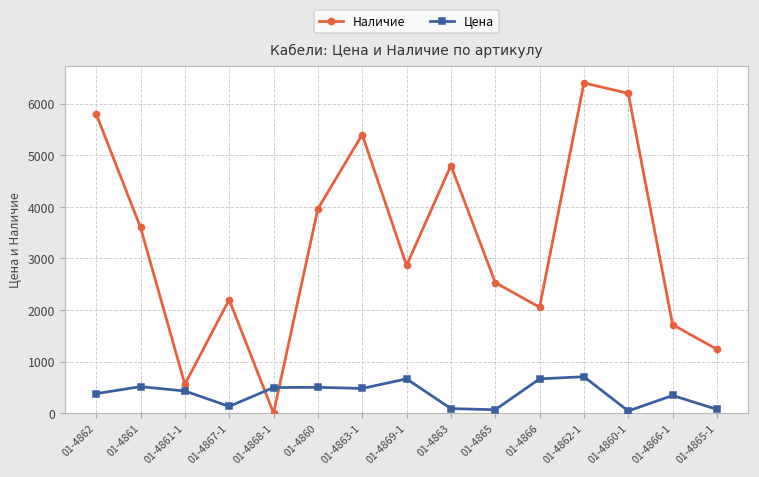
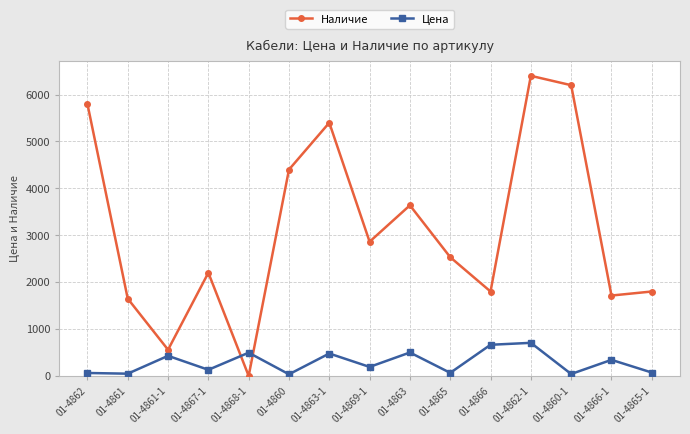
Цена, 01-4862: 400 -> 100
Наличие, 01-4861: 3600 -> 1600
Цена, 01-4861: 500 -> 0
Наличие, 01-4860: 4000 -> 4400
Цена, 01-4860: 500 -> 0
Цена, 01-4869-1: 700 -> 200
Наличие, 01-4863: 4800 -> 3600
Цена, 01-4863: 100 -> 500
Наличие, 01-4866: 2100 -> 1800
Наличие, 01-4865-1: 1200 -> 1800
